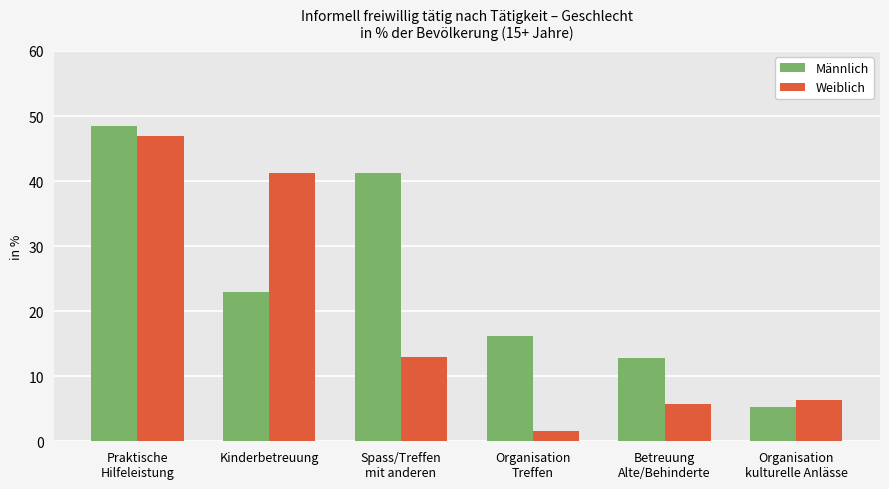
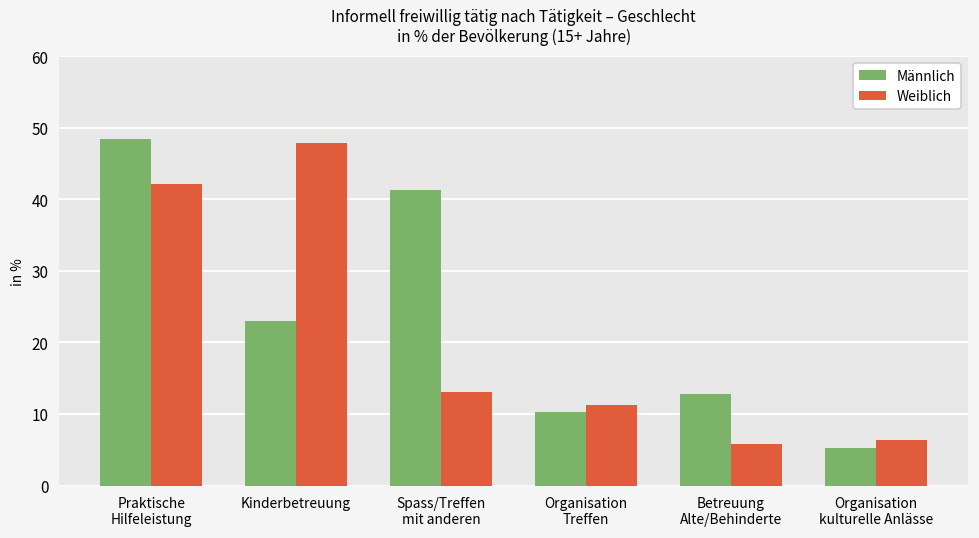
Weiblich, Praktische Hilfeleistung: 47 -> 42
Weiblich, Kinderbetreuung: 41 -> 48
Männlich, Organisation Treffen: 16 -> 10
Weiblich, Organisation Treffen: 2 -> 11
